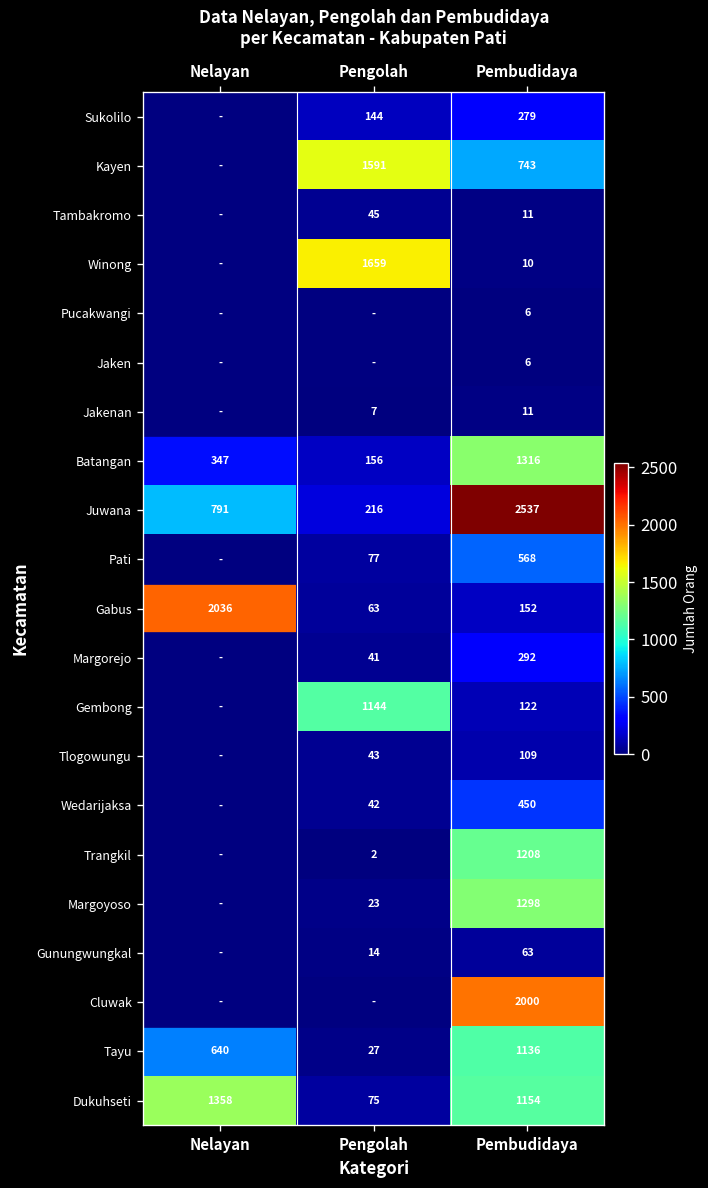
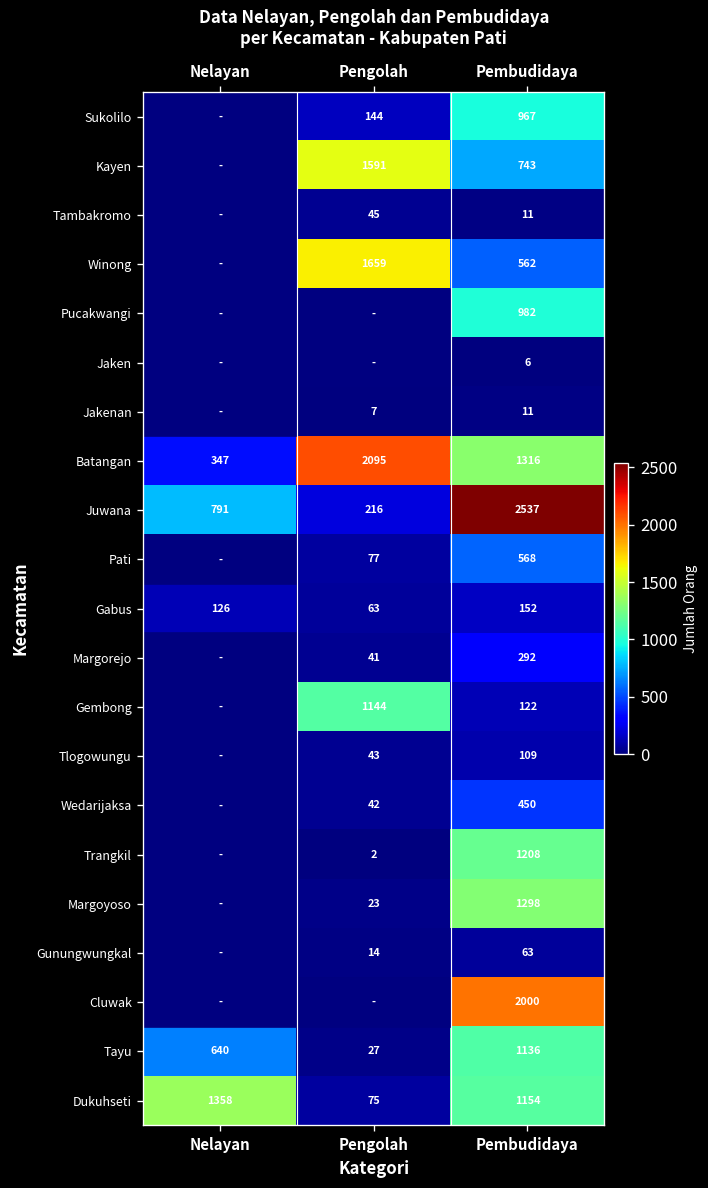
Sukolilo, Pembudidaya: 279 -> 967
Winong, Pembudidaya: 10 -> 562
Pucakwangi, Pembudidaya: 6 -> 982
Batangan, Pengolah: 156 -> 2095
Gabus, Nelayan: 2036 -> 126
